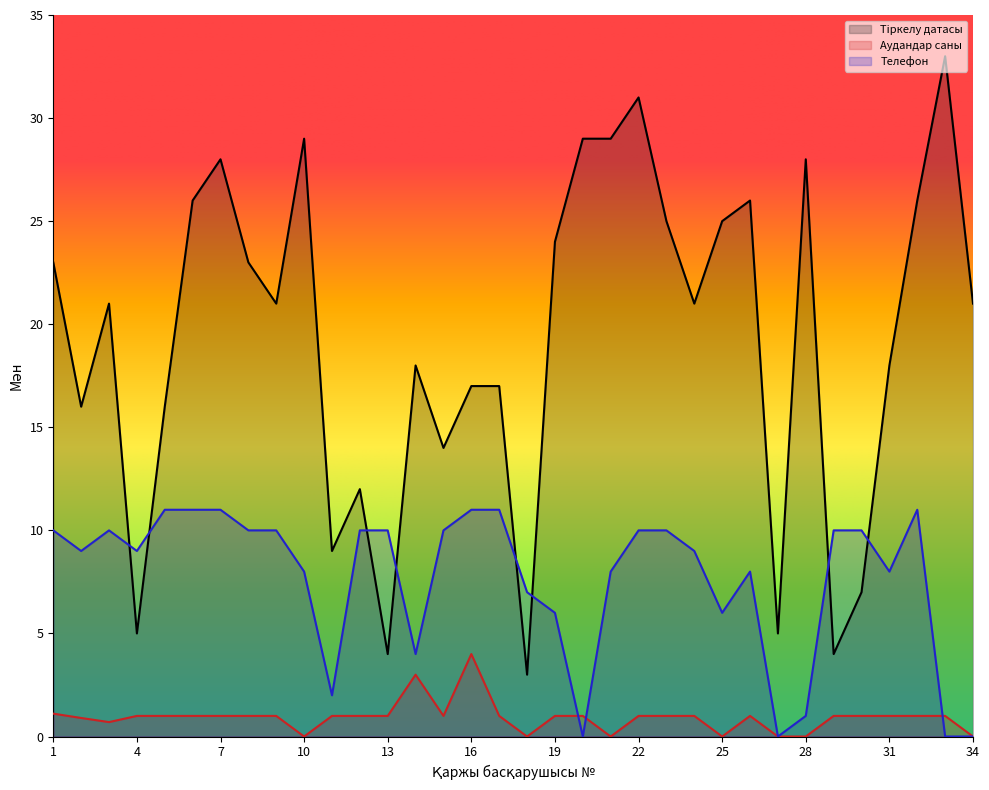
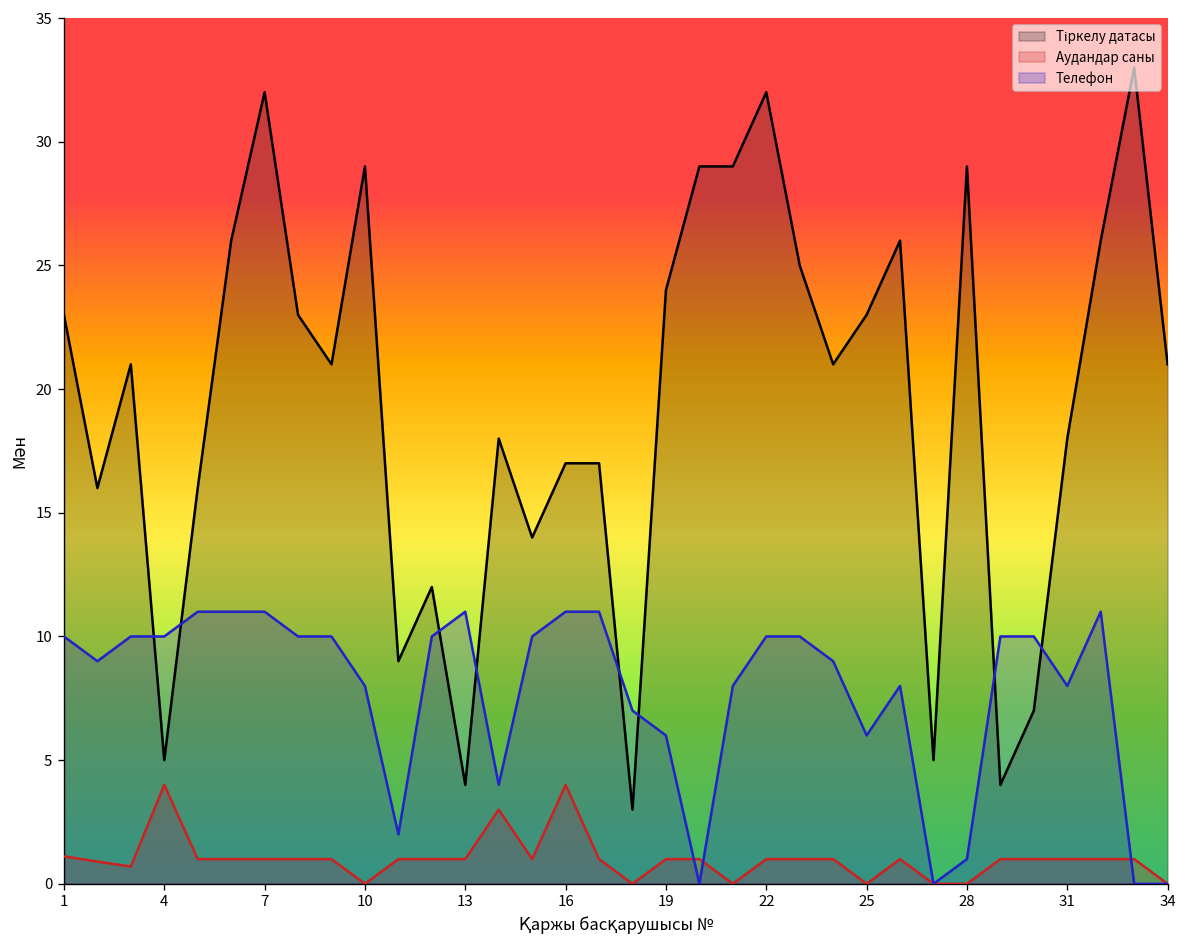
Аудандар саны, 4: 1 -> 4
Телефон, 4: 9 -> 10
Тіркелу датасы, 7: 28 -> 32
Телефон, 13: 10 -> 11
Тіркелу датасы, 22: 31 -> 32
Тіркелу датасы, 25: 25 -> 23
Тіркелу датасы, 28: 28 -> 29
